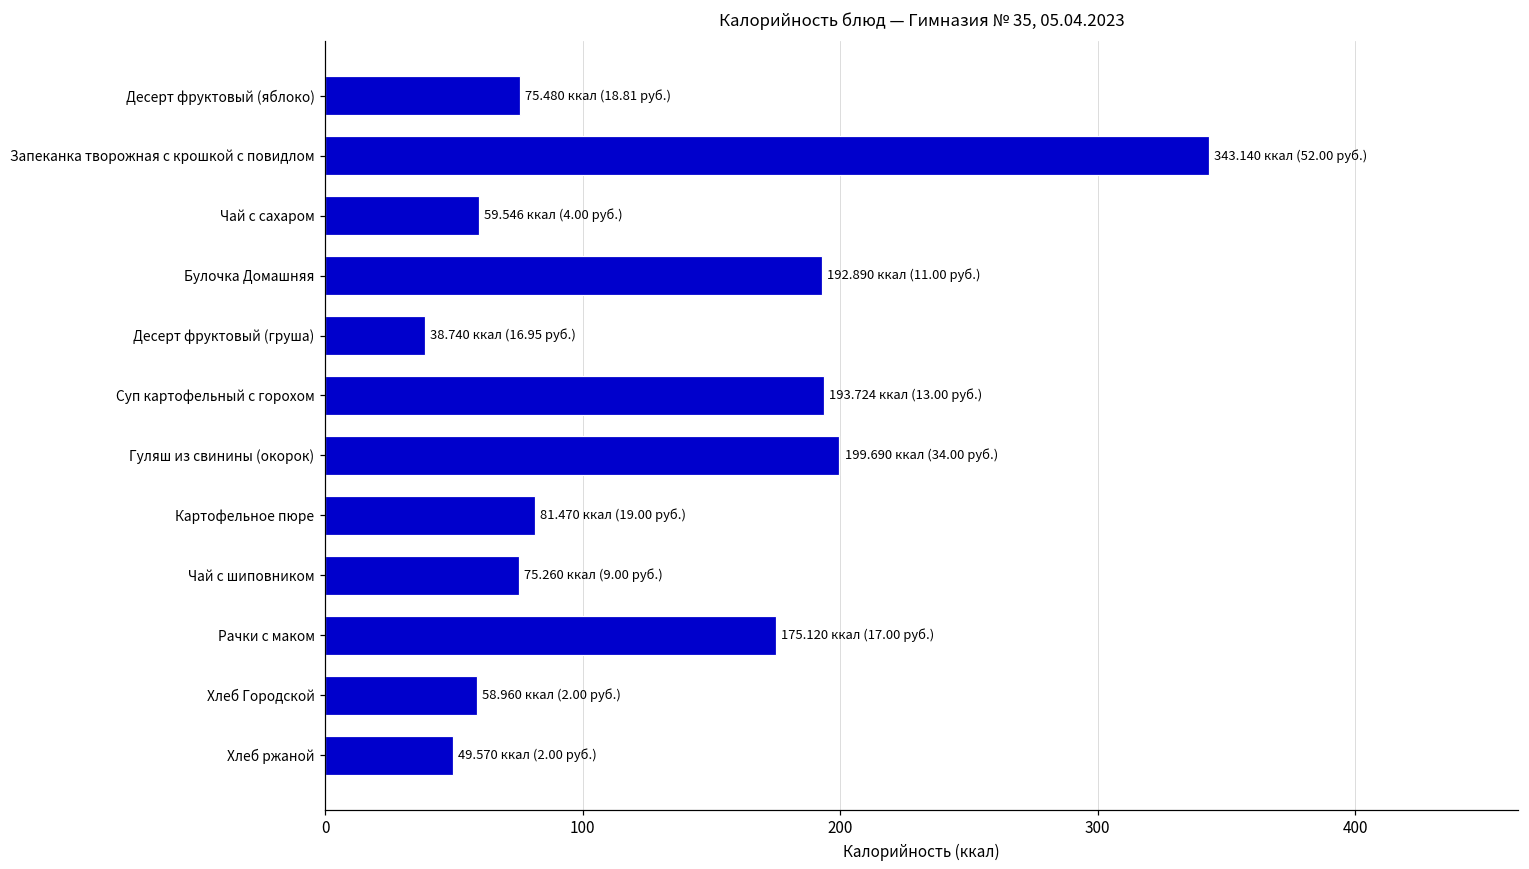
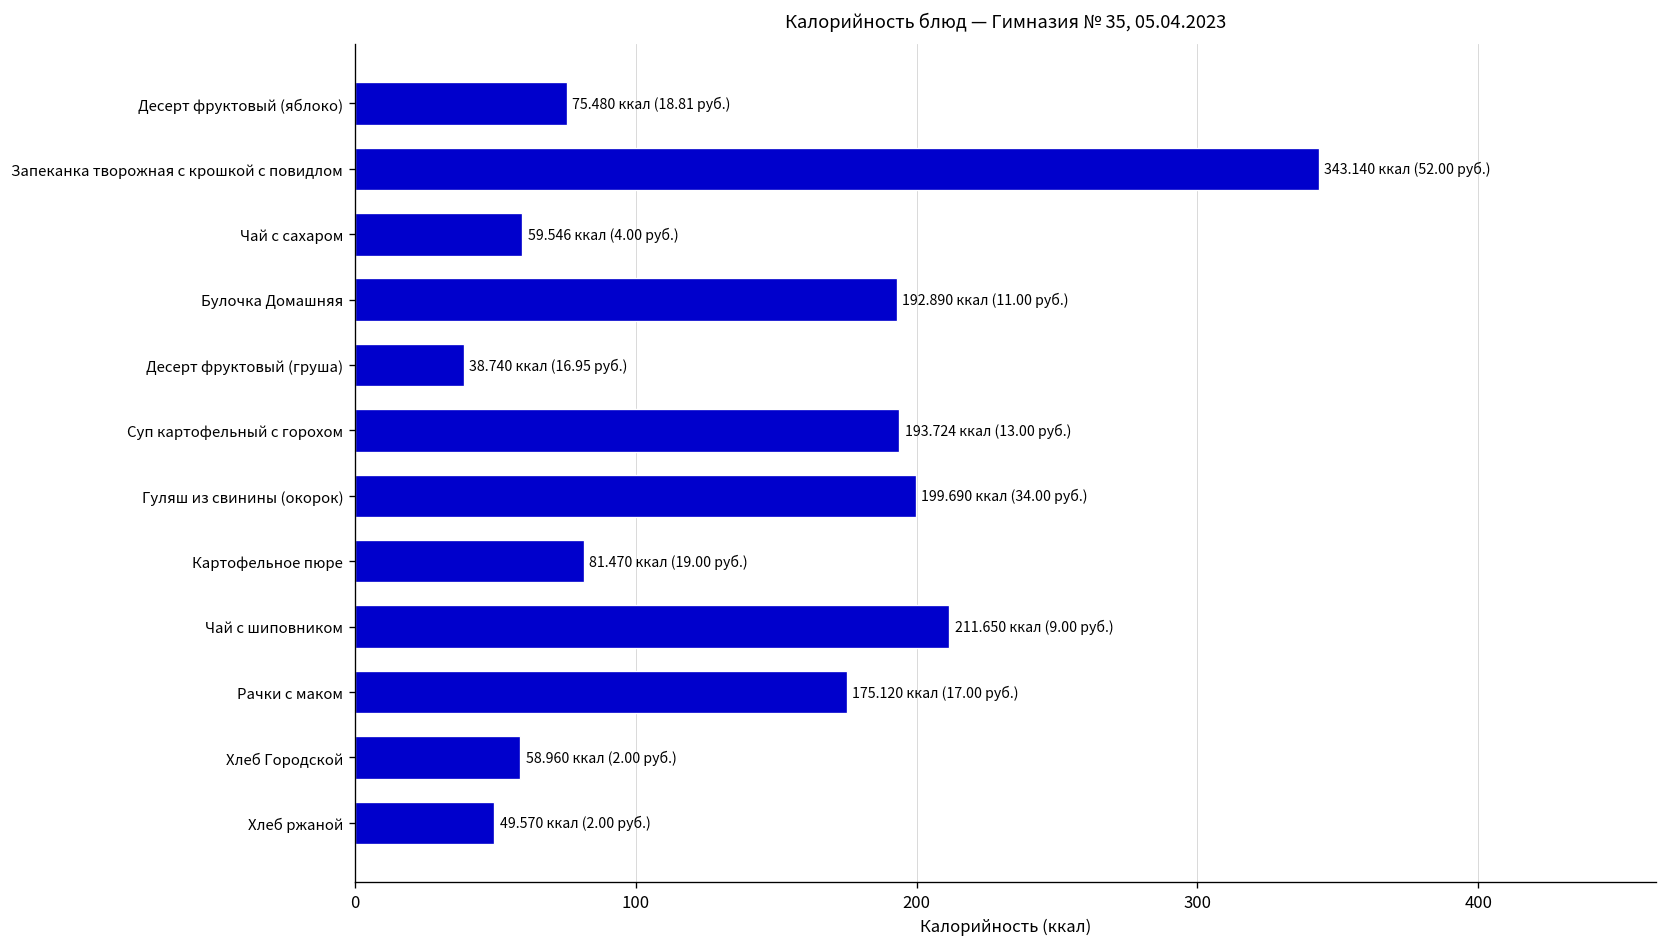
Чай с шиповником: 75.260 -> 211.650
